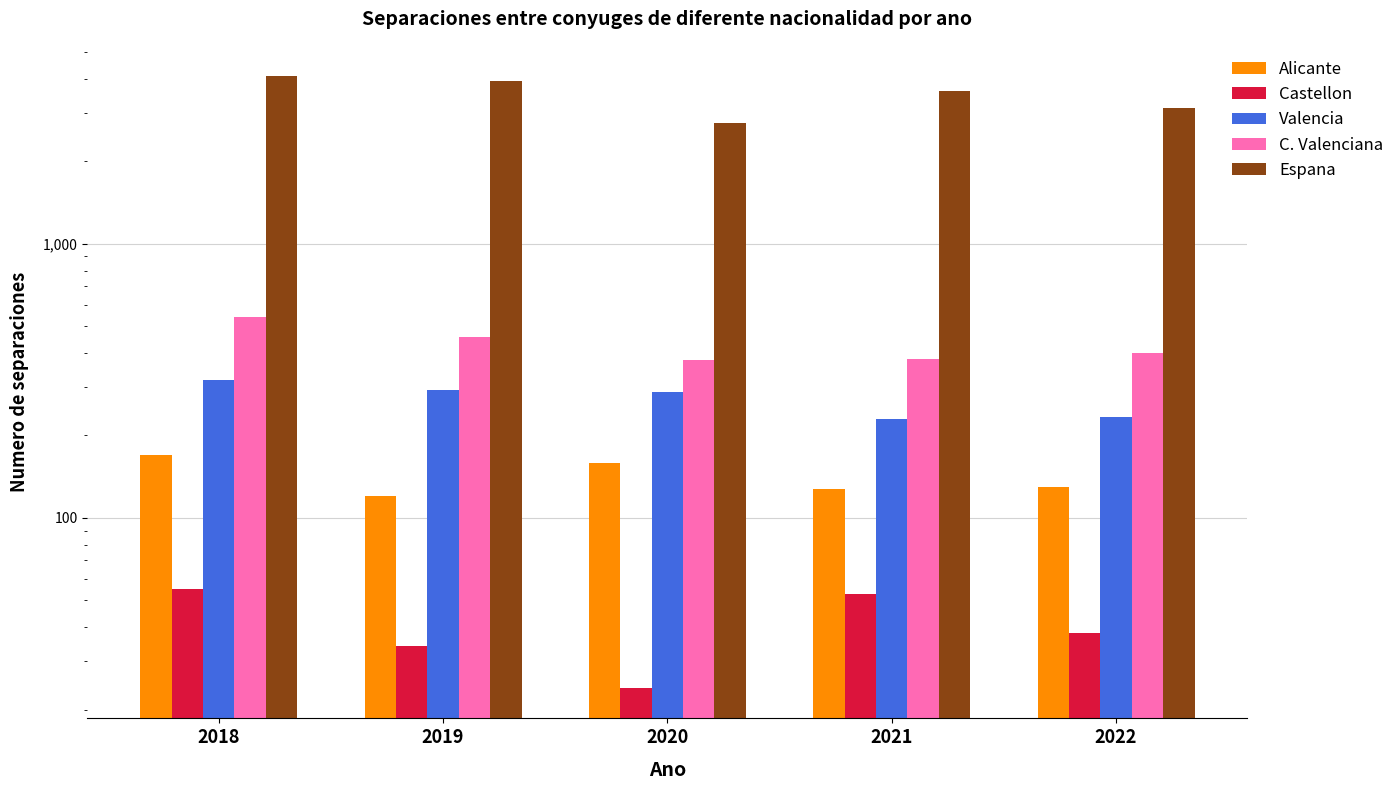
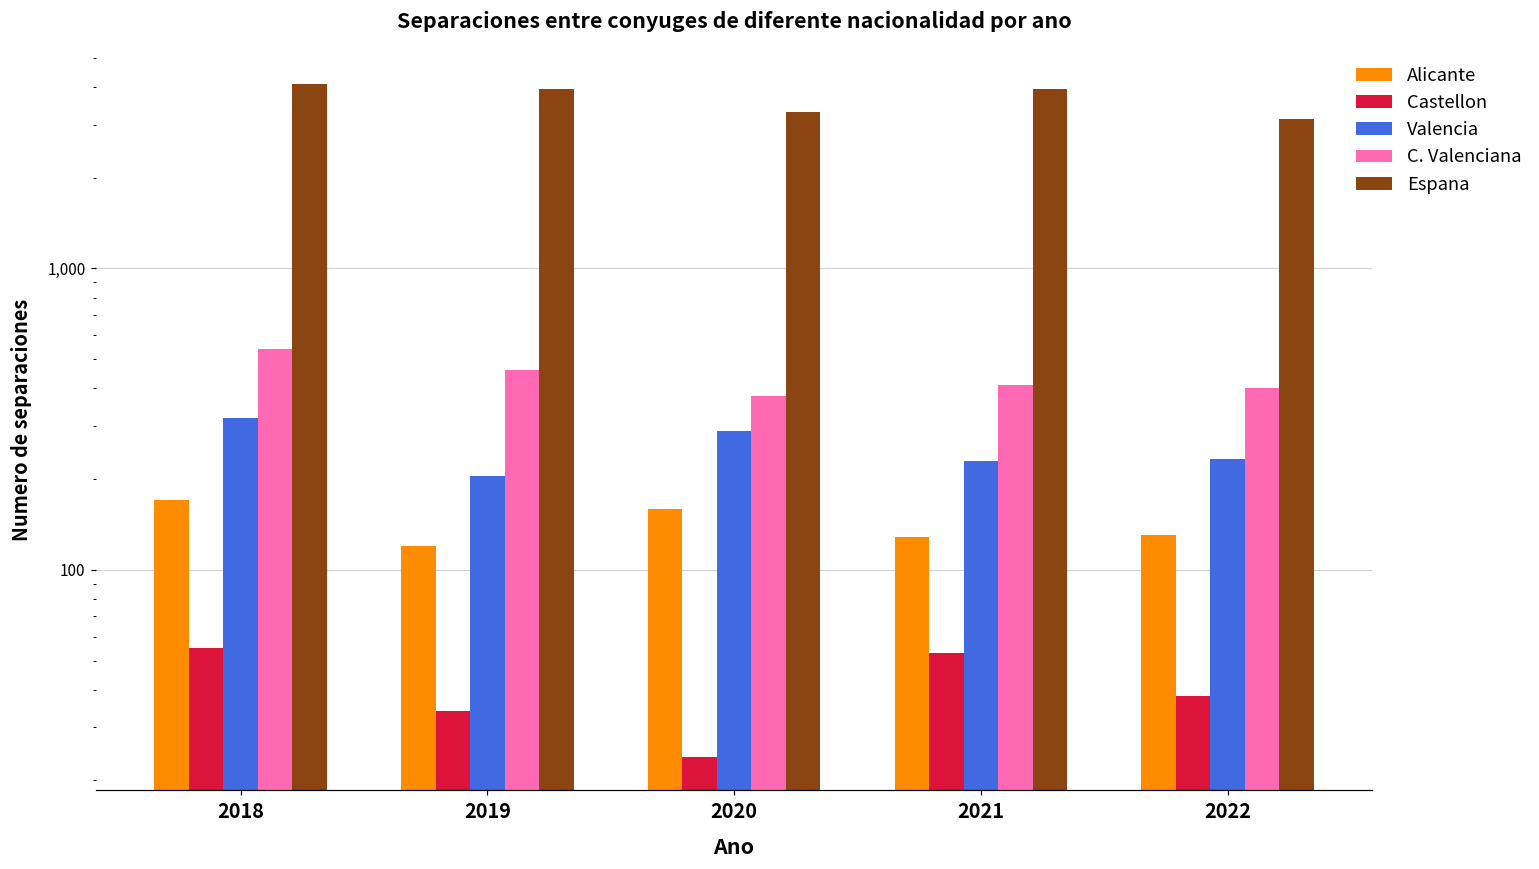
Valencia, 2019: 290 -> 200
Espana, 2020: 2,800 -> 3,300
C. Valenciana, 2021: 380 -> 410
Espana, 2021: 3,600 -> 3,900
